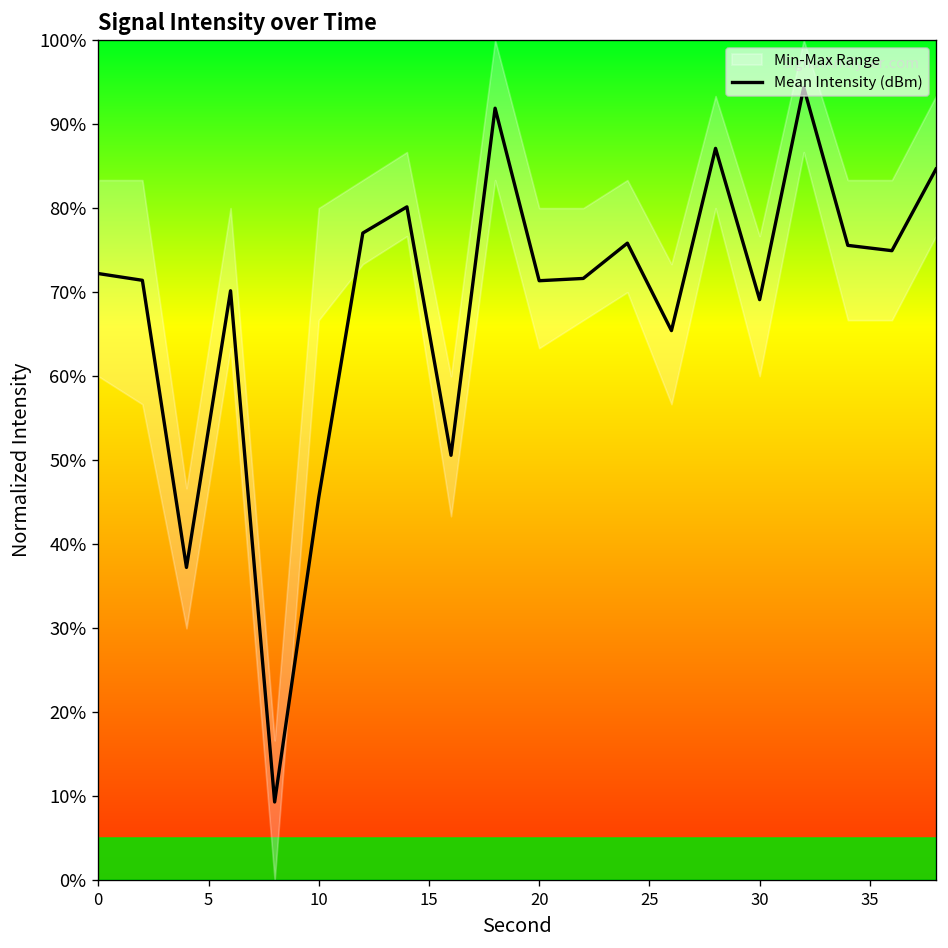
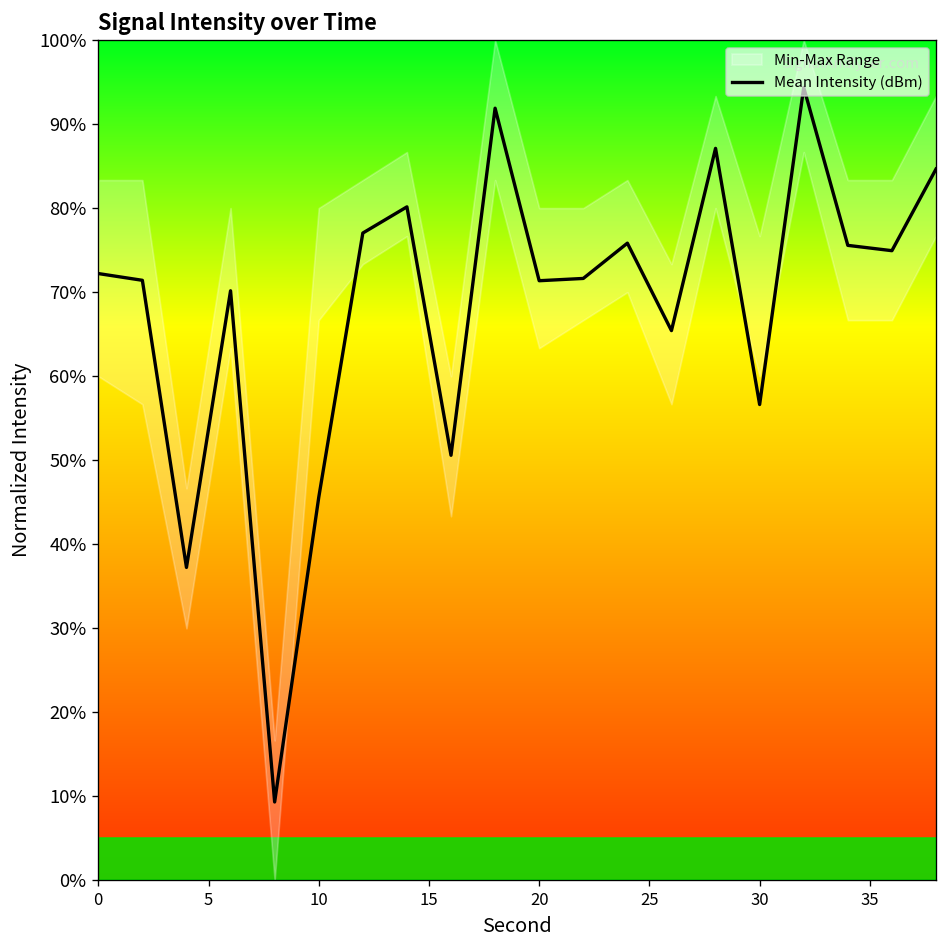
Mean Intensity (dBm), 30: 69% -> 57%
